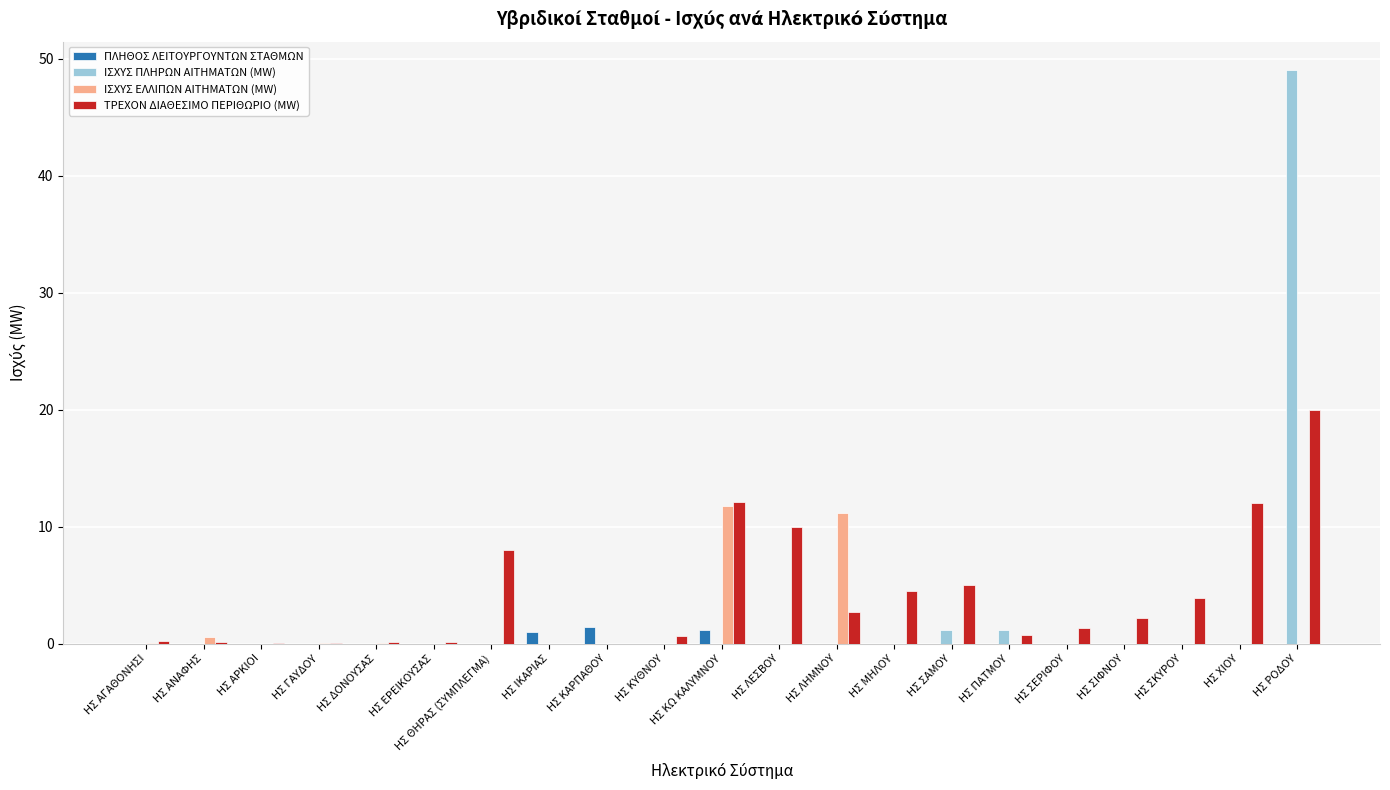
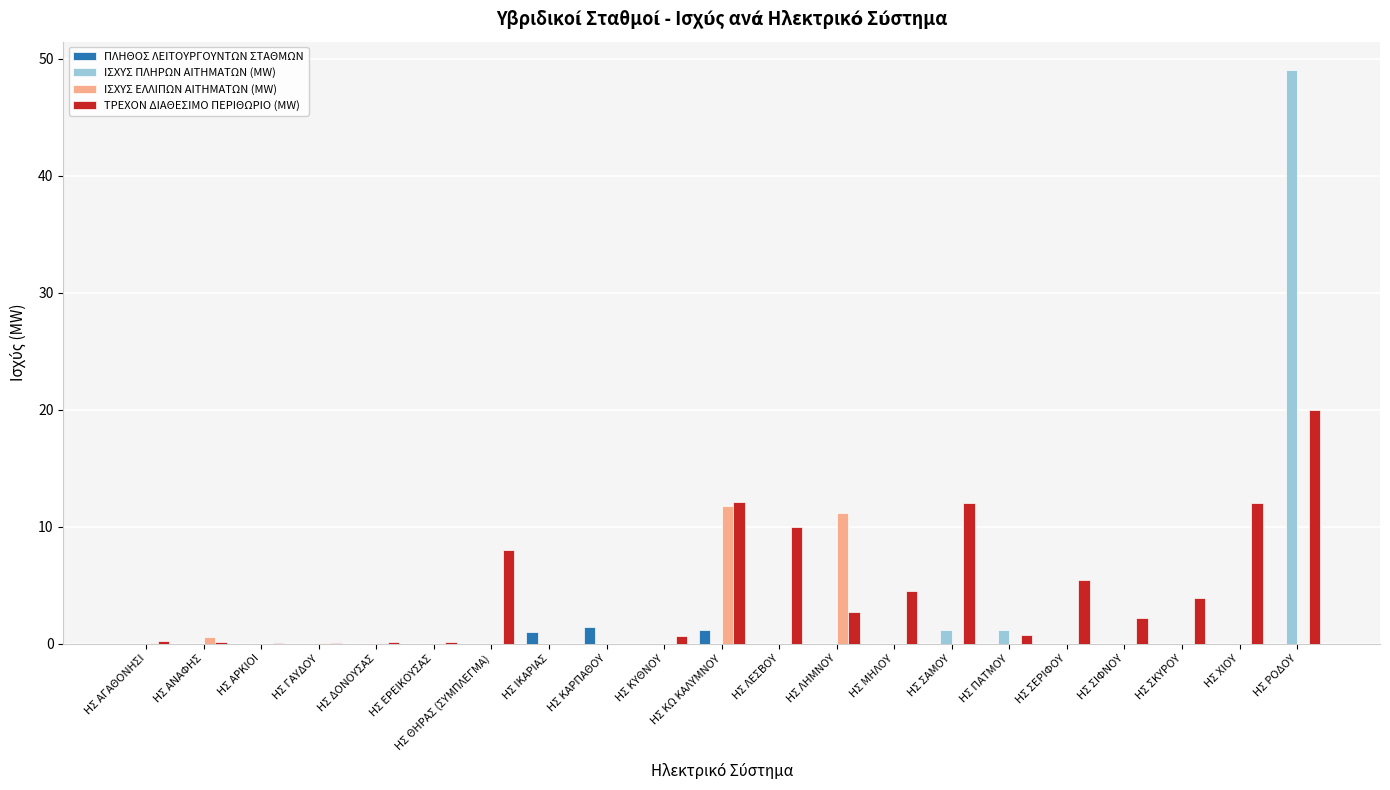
ΤΡΕΧΟΝ ΔΙΑΘΕΣΙΜΟ ΠΕΡΙΘΩΡΙΟ (MW), ΗΣ ΣΑΜΟΥ: 5 -> 12
ΤΡΕΧΟΝ ΔΙΑΘΕΣΙΜΟ ΠΕΡΙΘΩΡΙΟ (MW), ΗΣ ΣΕΡΙΦΟΥ: 1.3 -> 5.4
